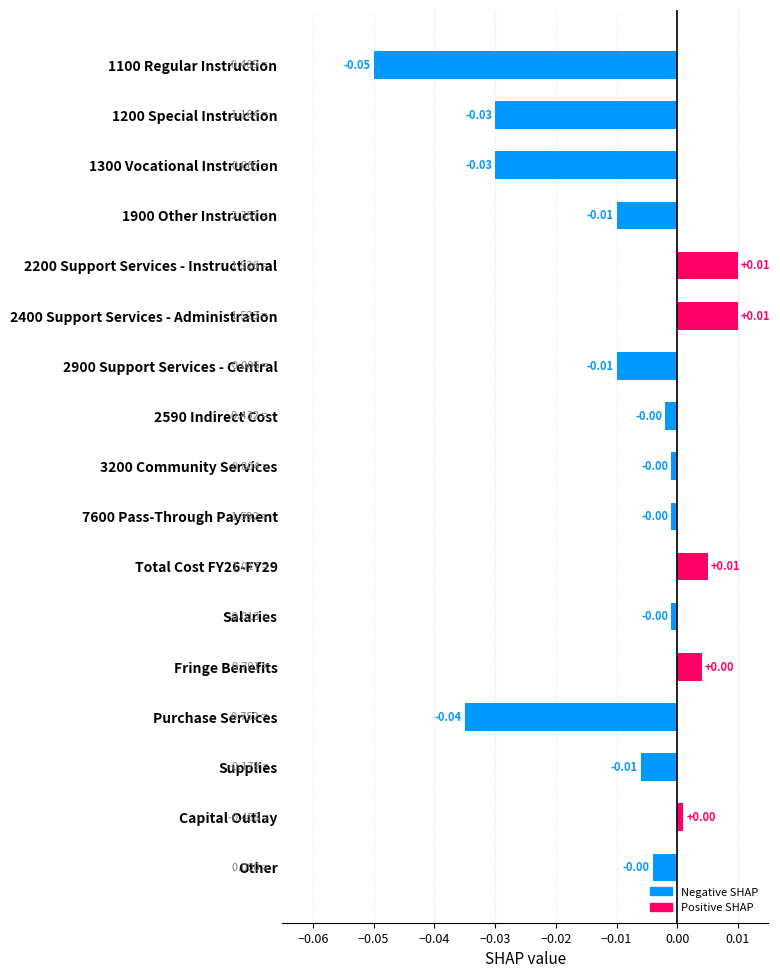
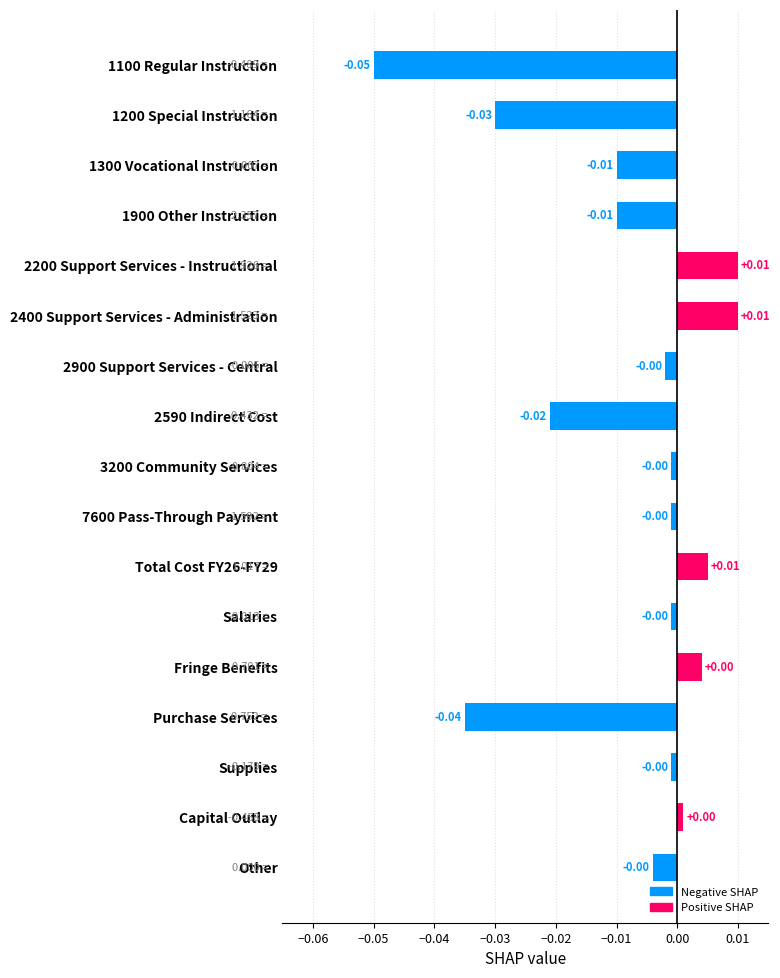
1300 Vocational Instruction: -0.03 -> -0.01
2900 Support Services - Central: -0.01 -> -0.00
2590 Indirect Cost: -0.00 -> -0.02
Supplies: -0.01 -> -0.00
